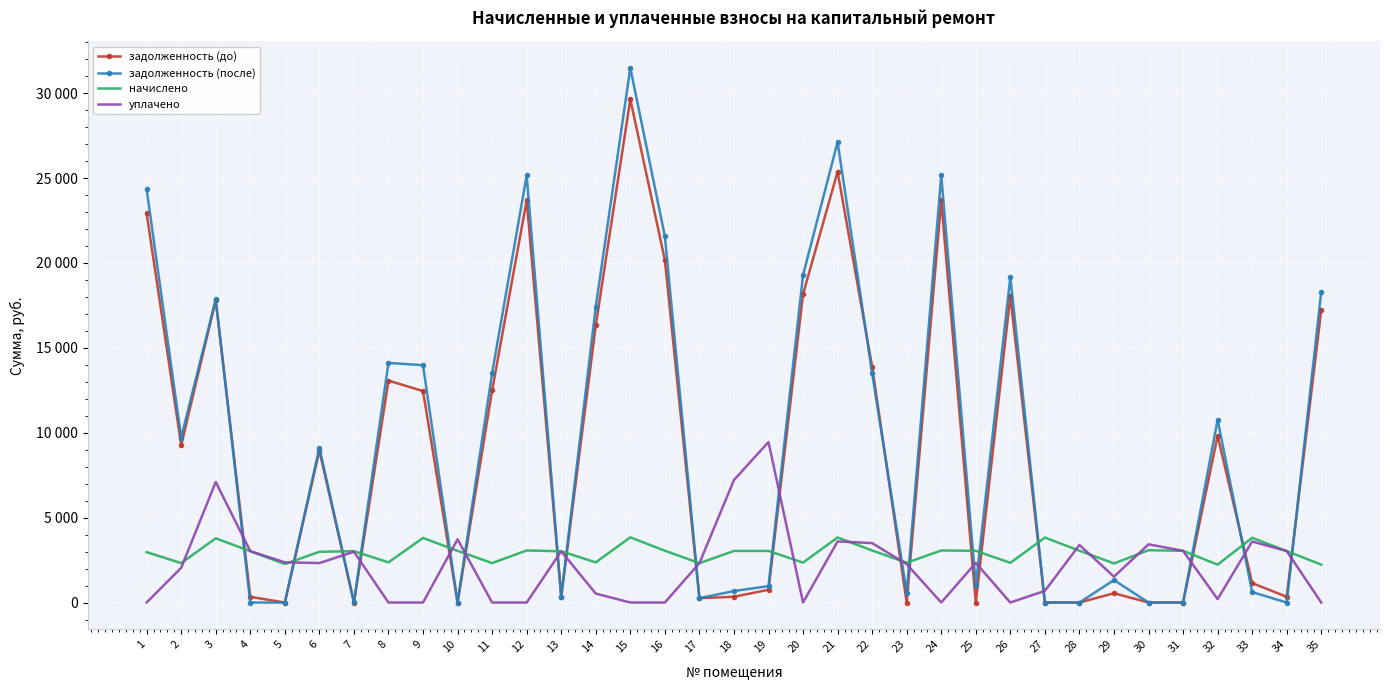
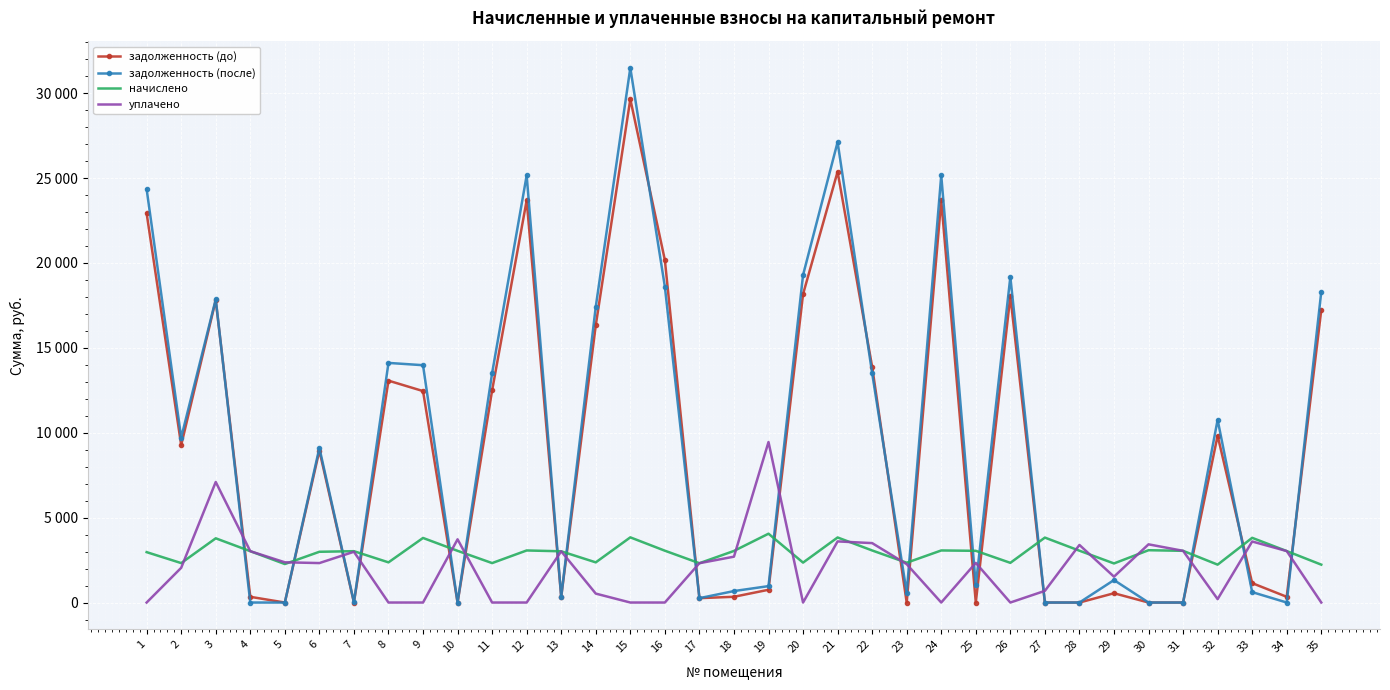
задолженность (после), 16: 21600 -> 18600
уплачено, 18: 7200 -> 2700
начислено, 19: 3000 -> 4100
